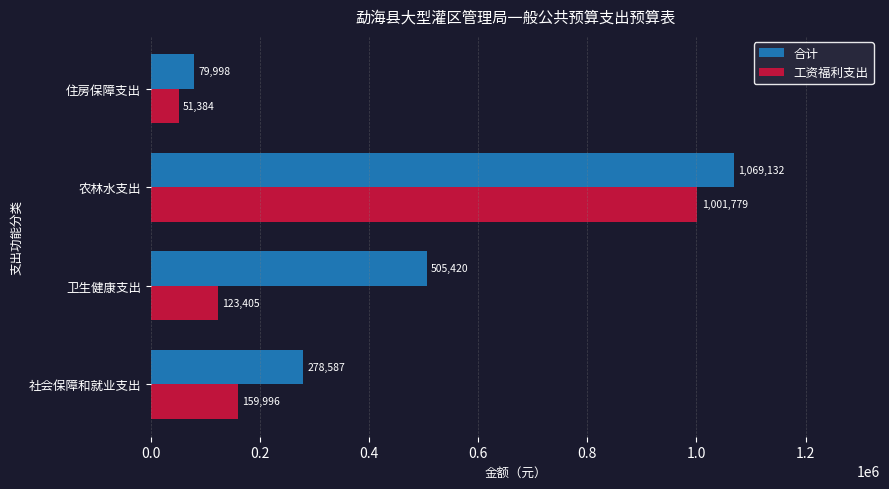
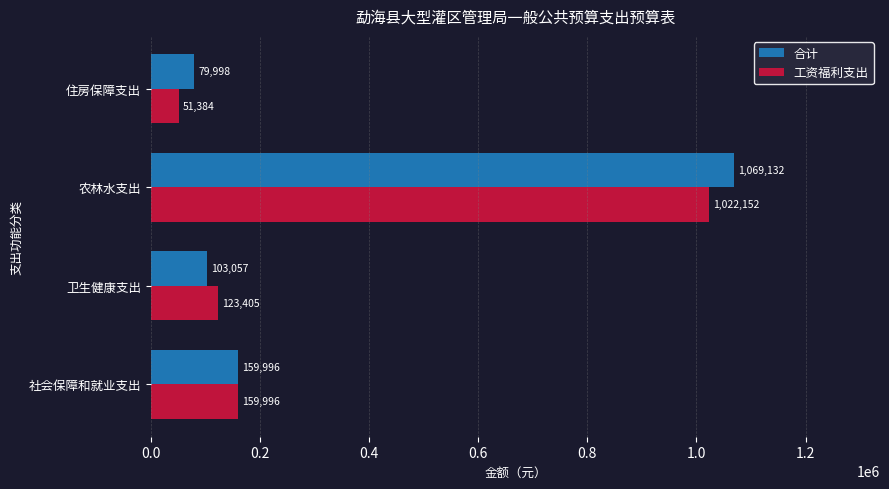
工资福利支出, 农林水支出: 1,001,779 -> 1,022,152
合计, 卫生健康支出: 505,420 -> 103,057
合计, 社会保障和就业支出: 278,587 -> 159,996
